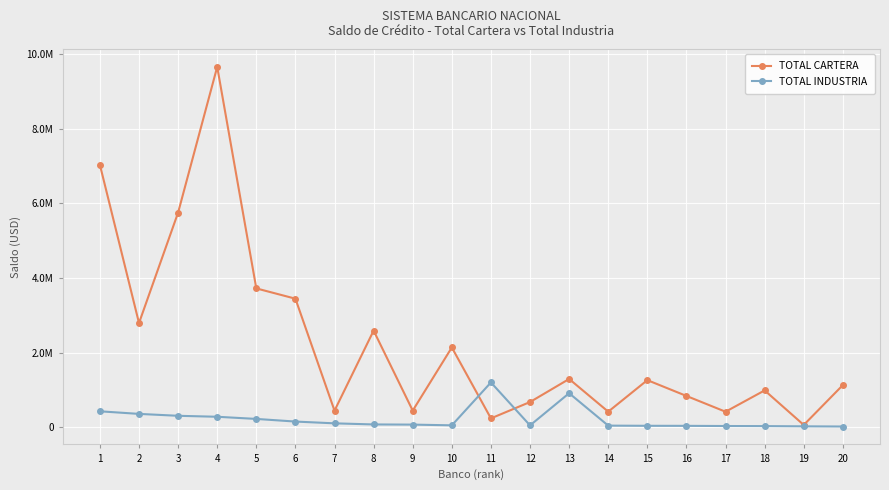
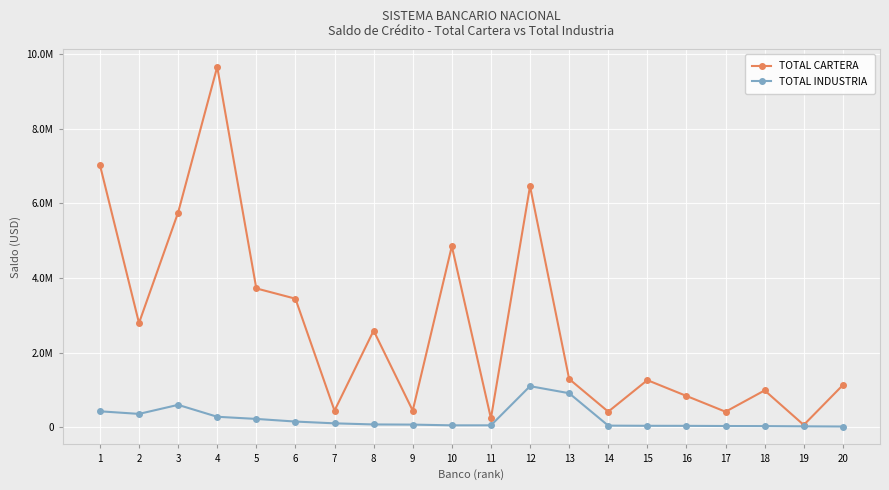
TOTAL INDUSTRIA, 3: 300000 -> 600000
TOTAL CARTERA, 10: 2100000 -> 4900000
TOTAL INDUSTRIA, 11: 1200000 -> 100000
TOTAL CARTERA, 12: 700000 -> 6500000
TOTAL INDUSTRIA, 12: 0 -> 1100000
